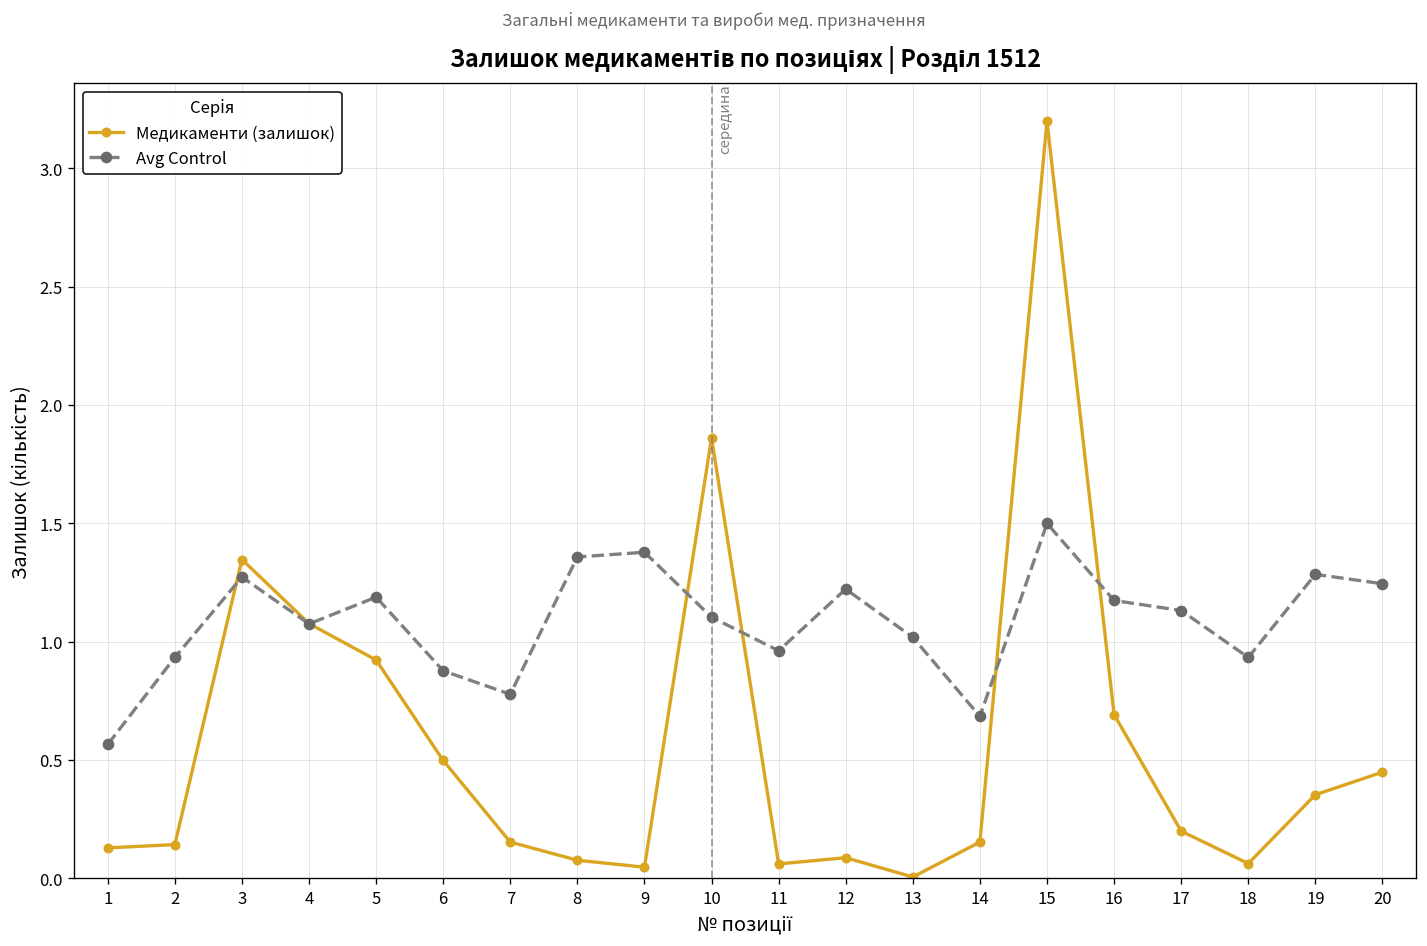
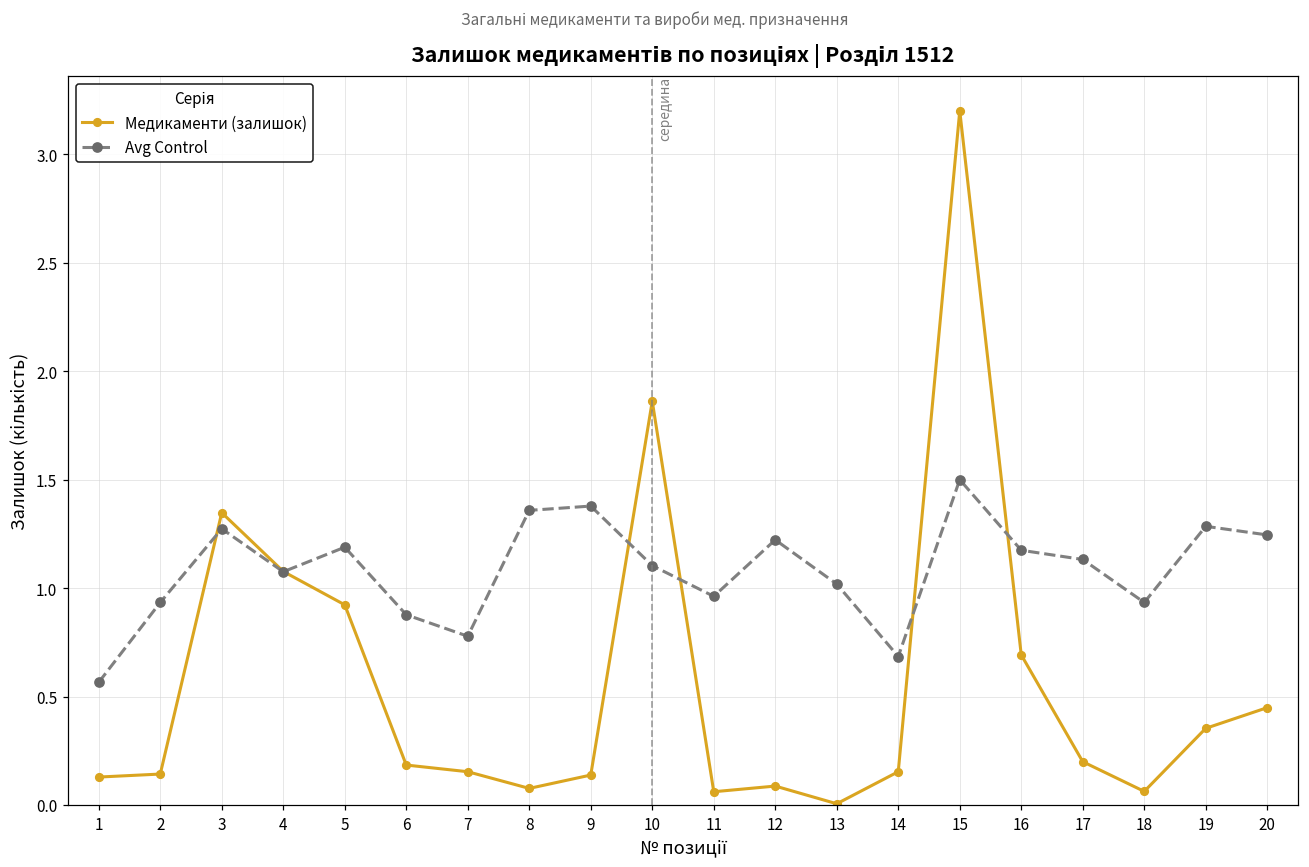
Медикаменти (залишок), 6: 0.50 -> 0.18
Медикаменти (залишок), 9: 0.05 -> 0.14
